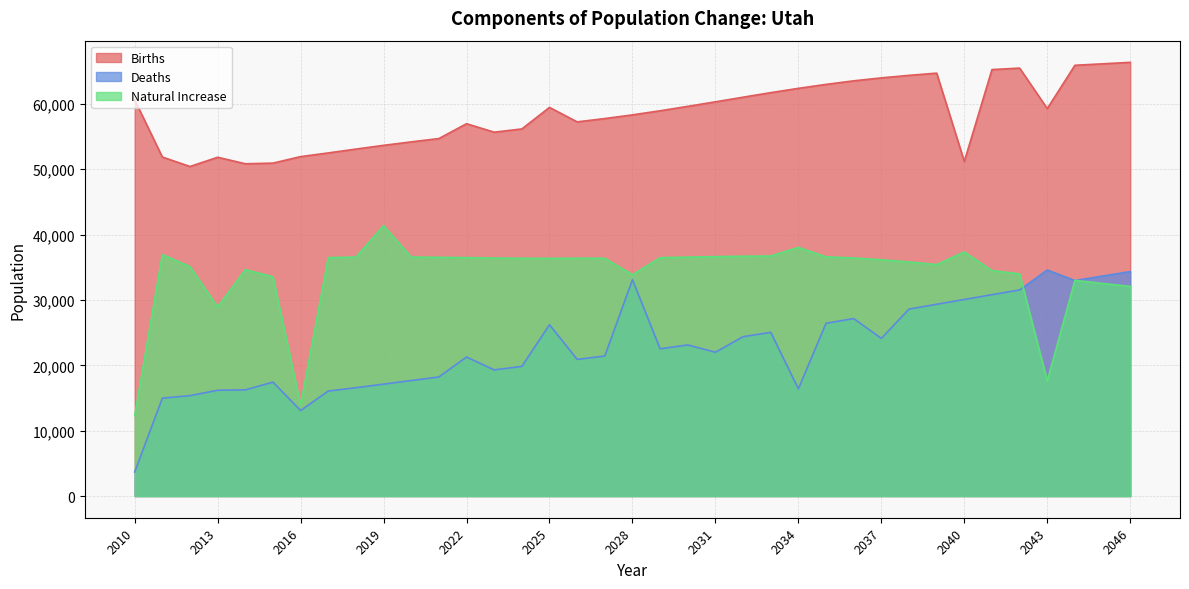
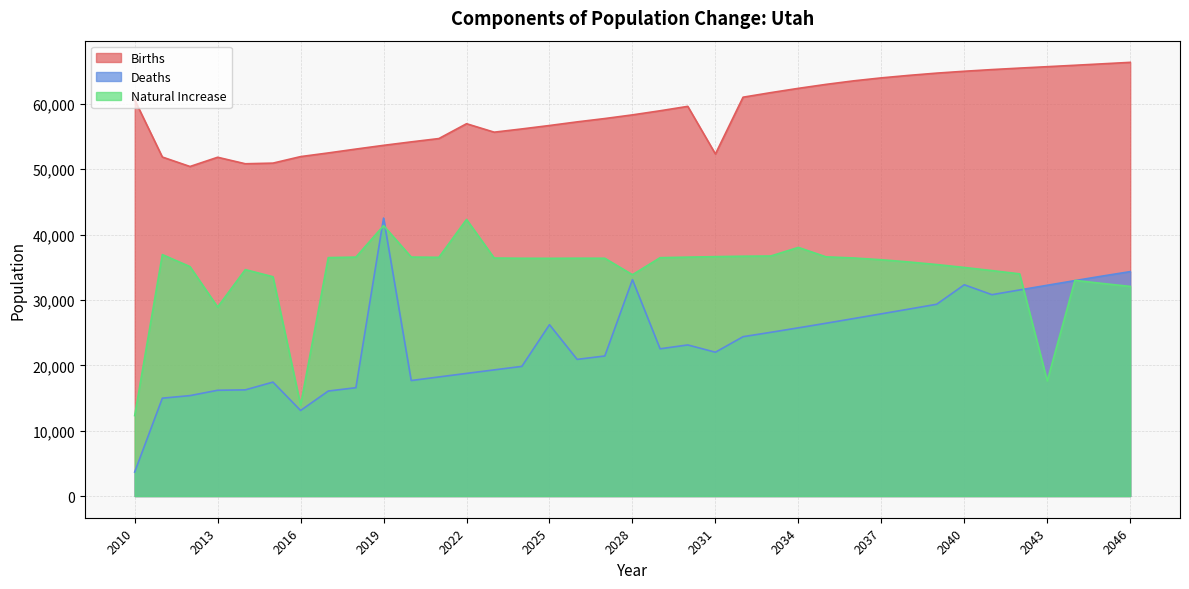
Deaths, 2019: 17,000 -> 43,000
Deaths, 2022: 21,000 -> 19,000
Natural Increase, 2022: 36,000 -> 42,000
Births, 2025: 59,000 -> 57,000
Births, 2031: 60,000 -> 52,000
Deaths, 2034: 16,000 -> 26,000
Deaths, 2037: 24,000 -> 28,000
Births, 2040: 51,000 -> 65,000
Deaths, 2040: 30,000 -> 32,000
Natural Increase, 2040: 37,000 -> 35,000
Births, 2043: 59,000 -> 66,000
Deaths, 2043: 35,000 -> 32,000
